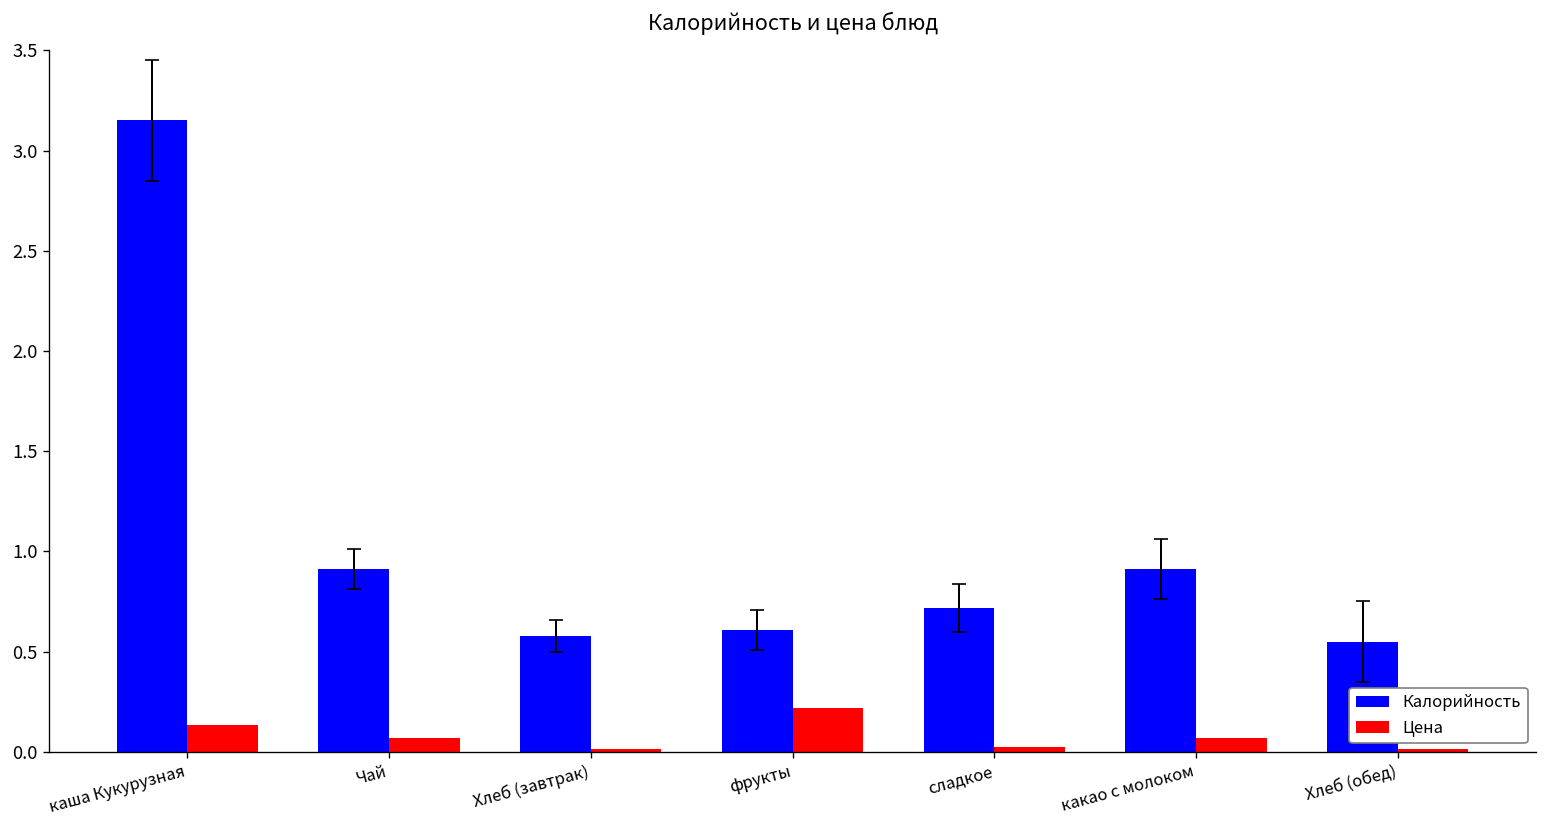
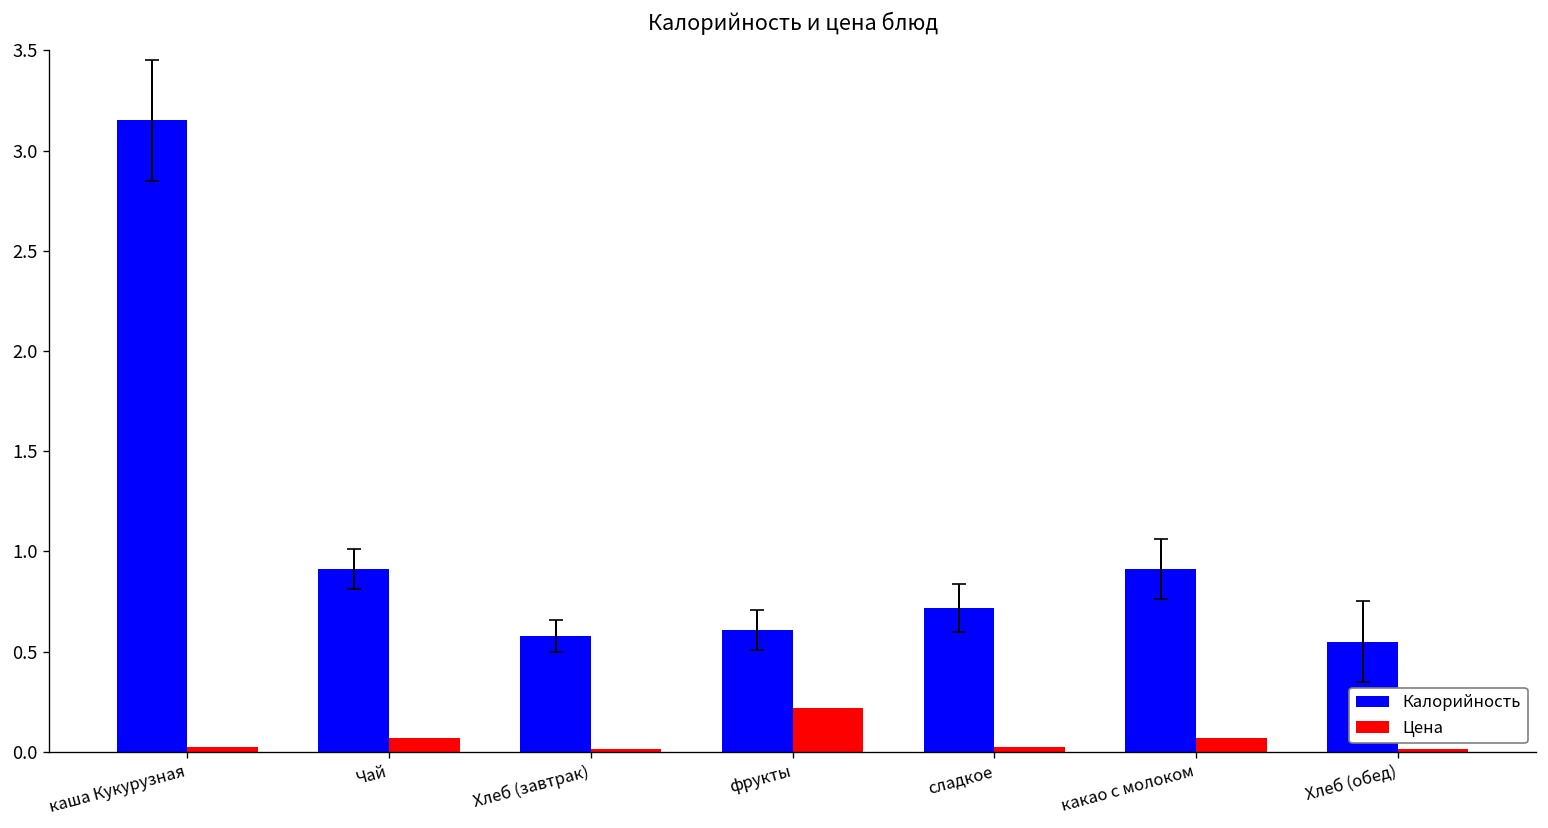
Цена, каша Кукурузная: 0.14 -> 0.03
